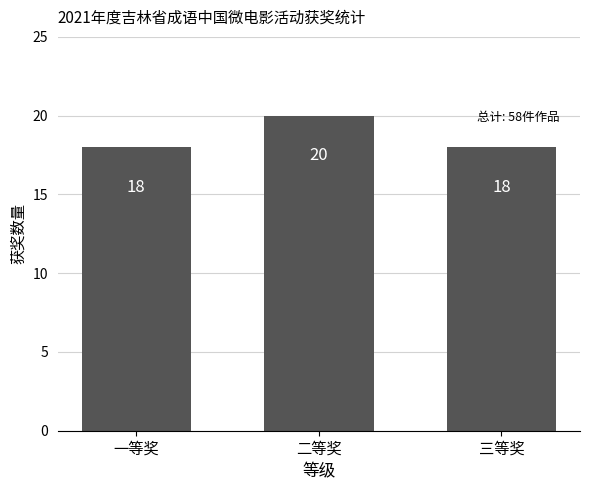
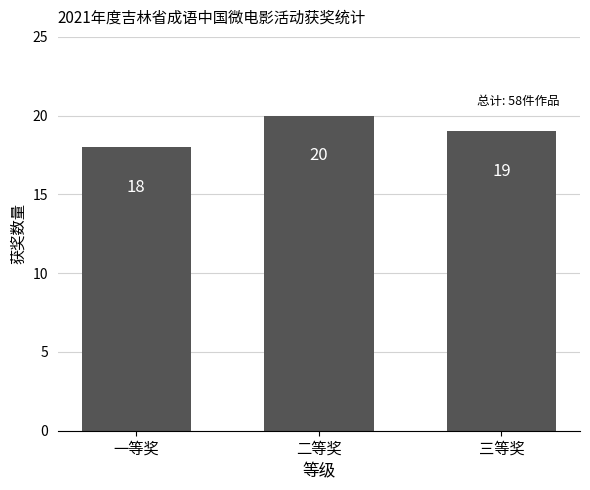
三等奖: 18 -> 19
